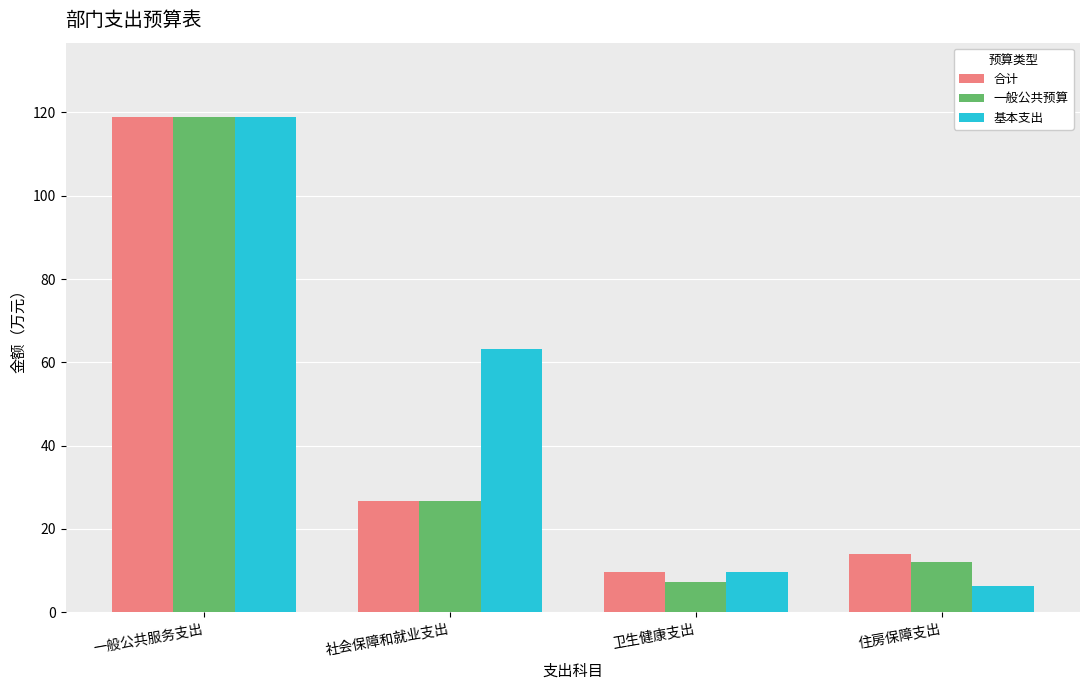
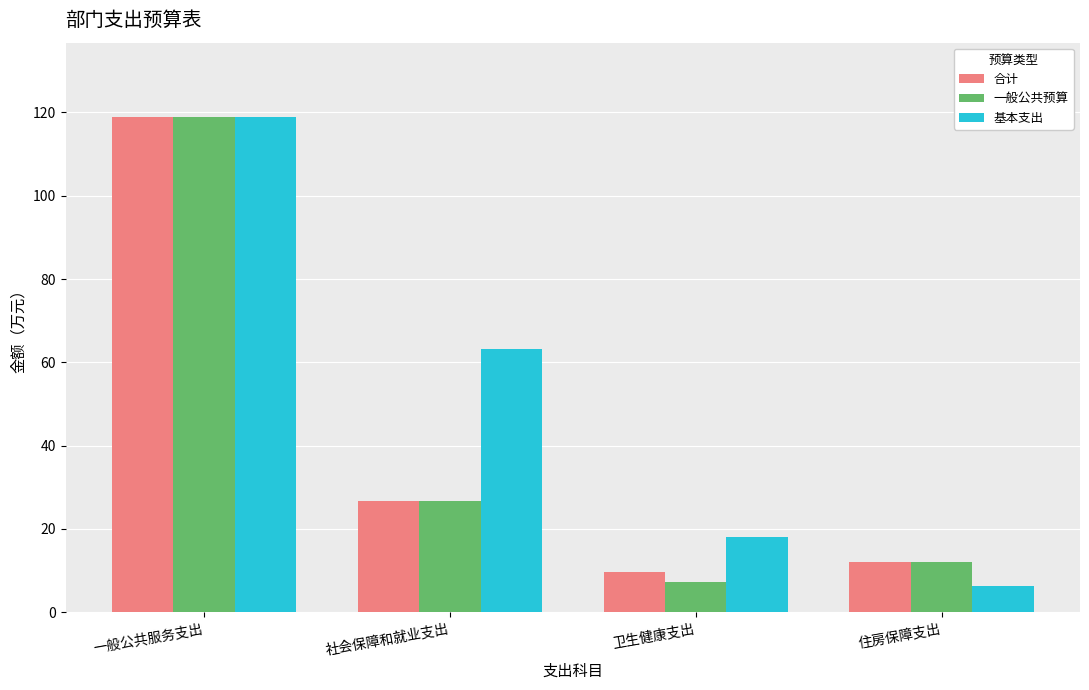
基本支出, 卫生健康支出: 10 -> 18
合计, 住房保障支出: 14 -> 12
